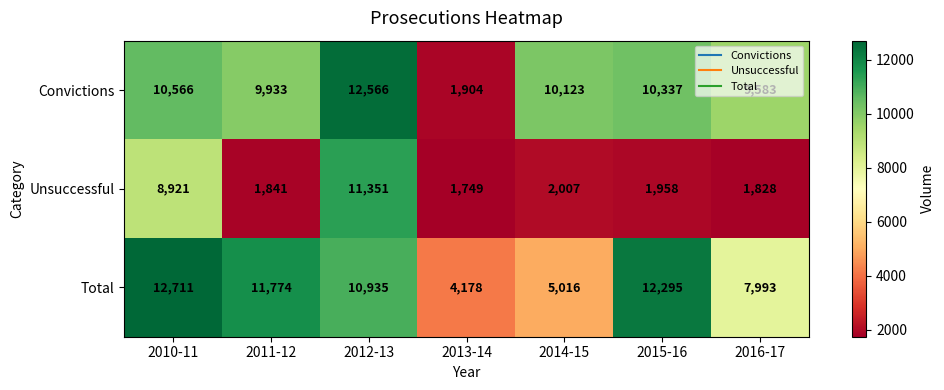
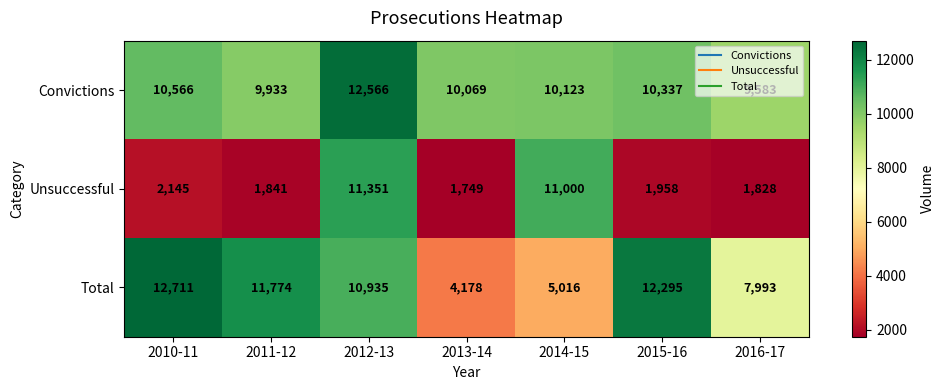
Convictions, 2013-14: 1,904 -> 10,069
Unsuccessful, 2010-11: 8,921 -> 2,145
Unsuccessful, 2014-15: 2,007 -> 11,000
